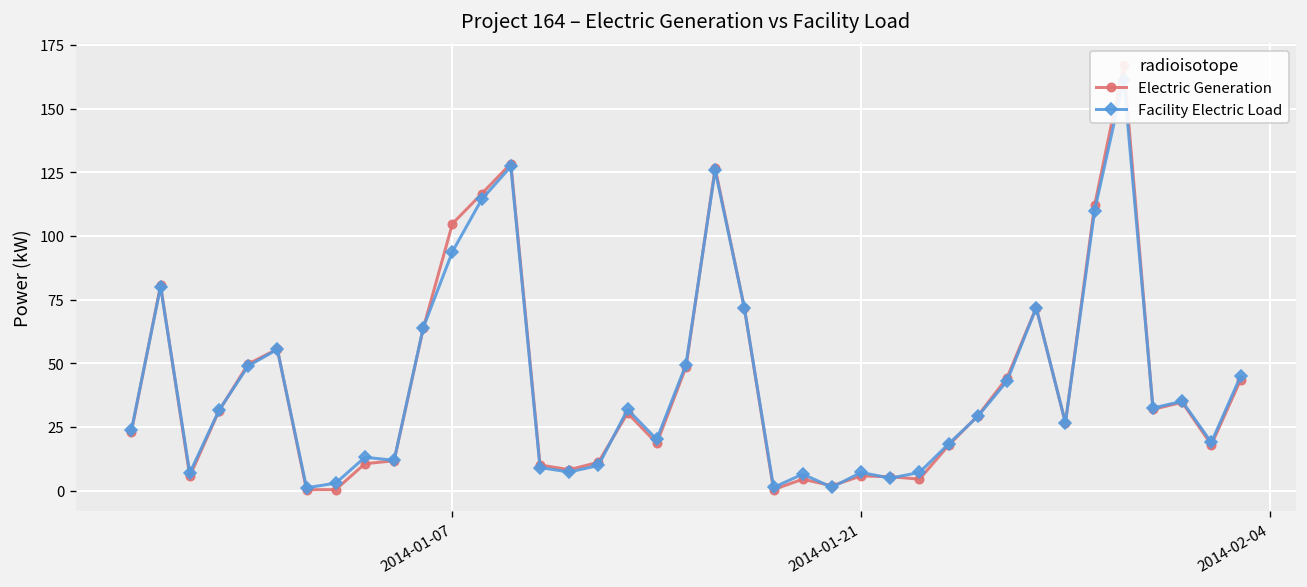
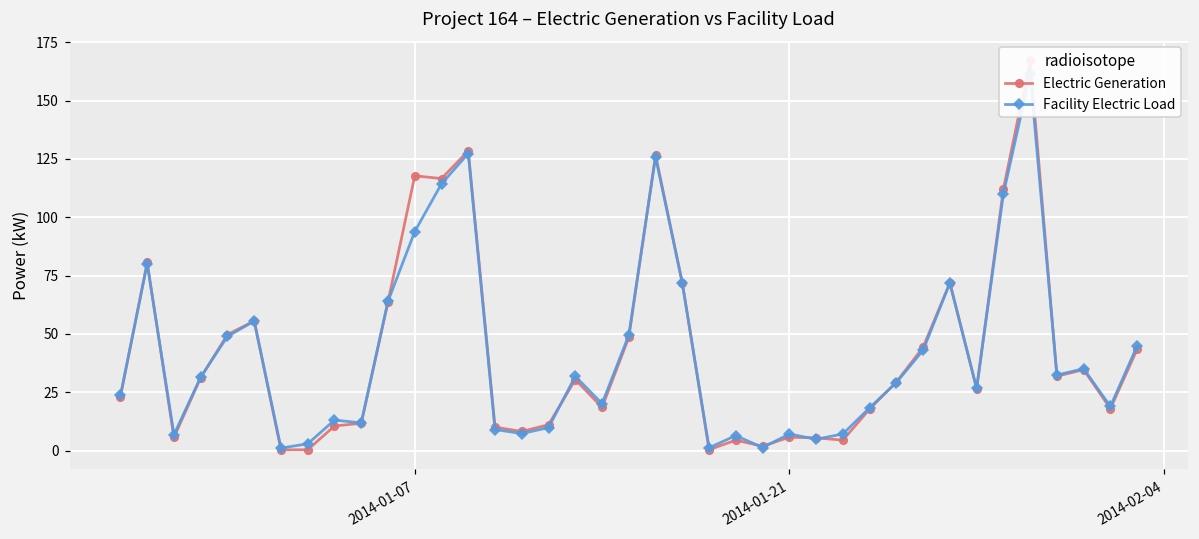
Electric Generation, 2014-01-07: 105 -> 118
